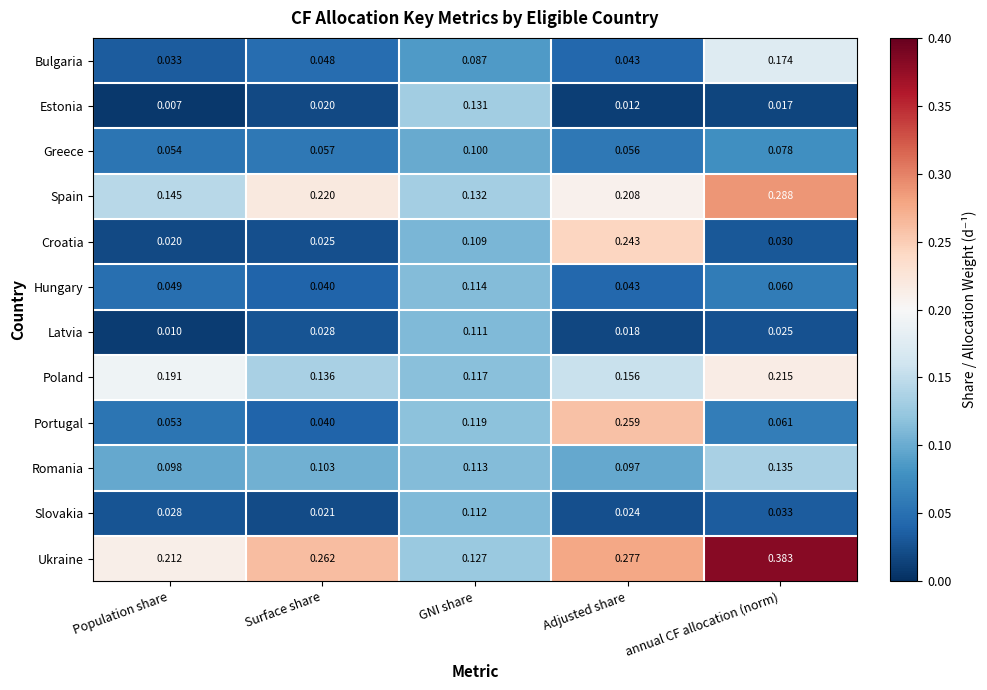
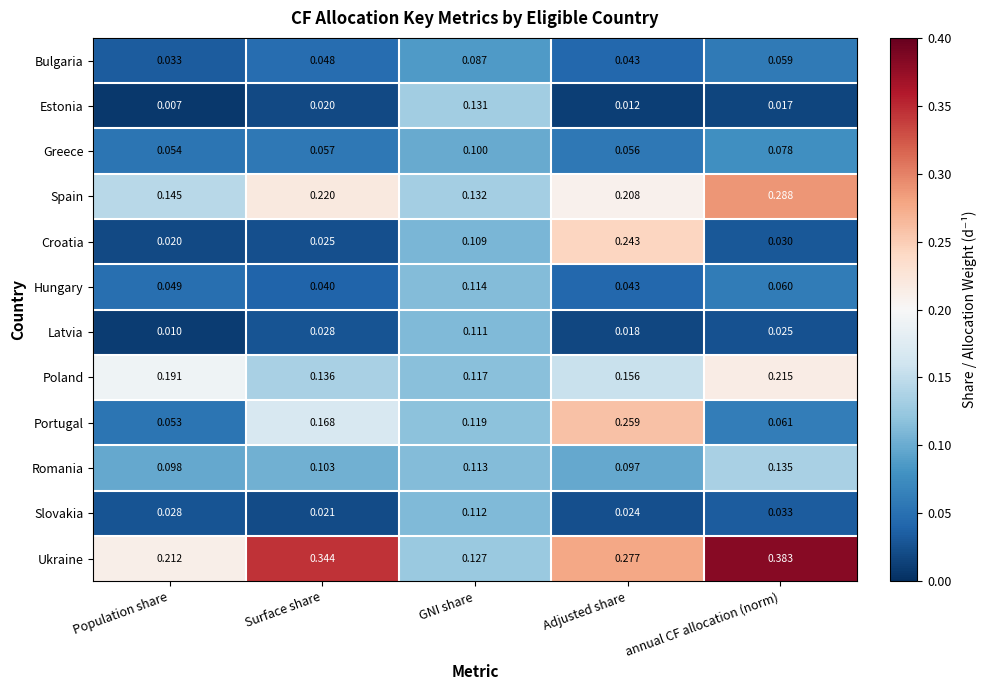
Bulgaria, annual CF allocation (norm): 0.174 -> 0.059
Portugal, Surface share: 0.040 -> 0.168
Ukraine, Surface share: 0.262 -> 0.344
